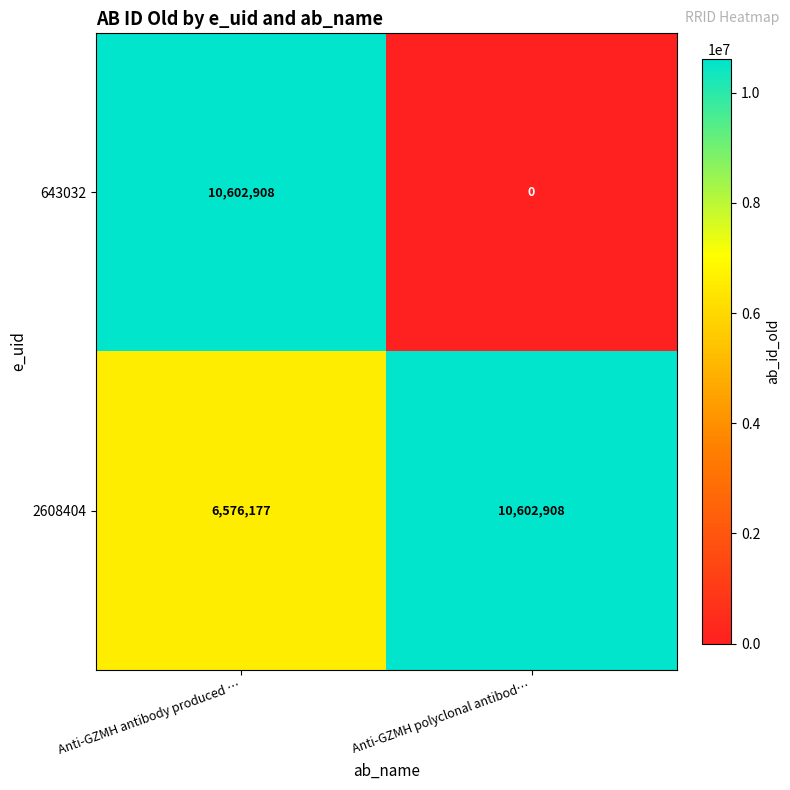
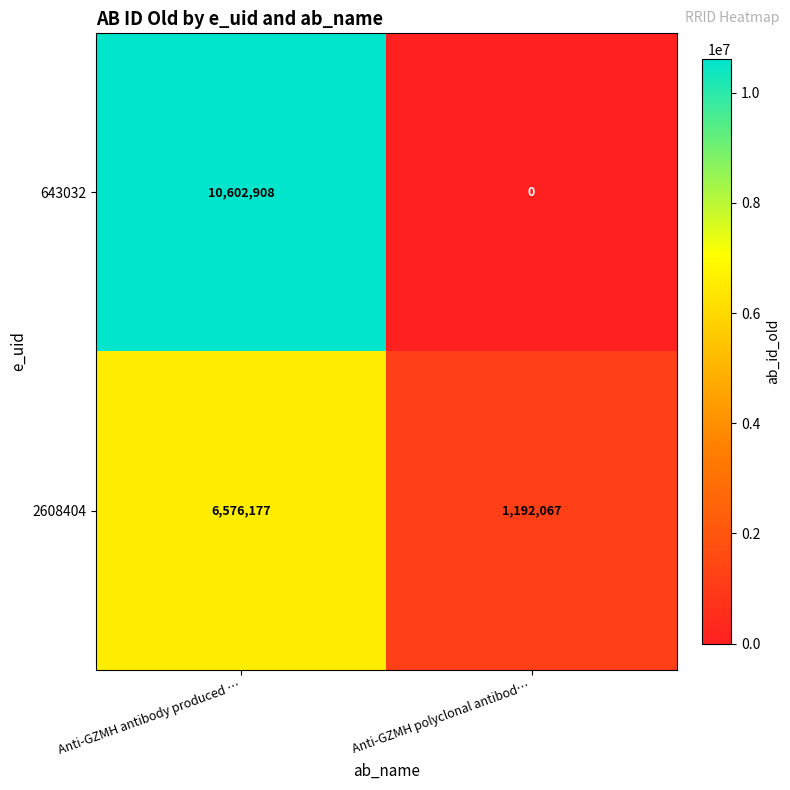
2608404, Anti-GZMH polyclonal antibod…: 10,602,908 -> 1,192,067
